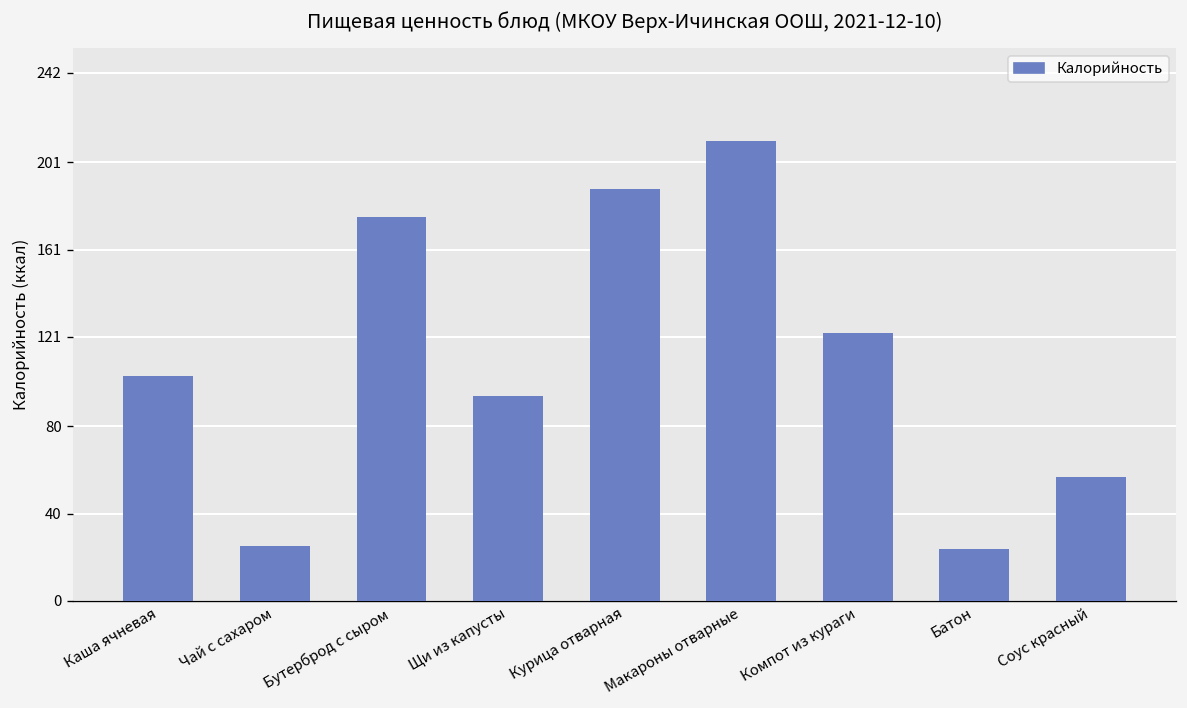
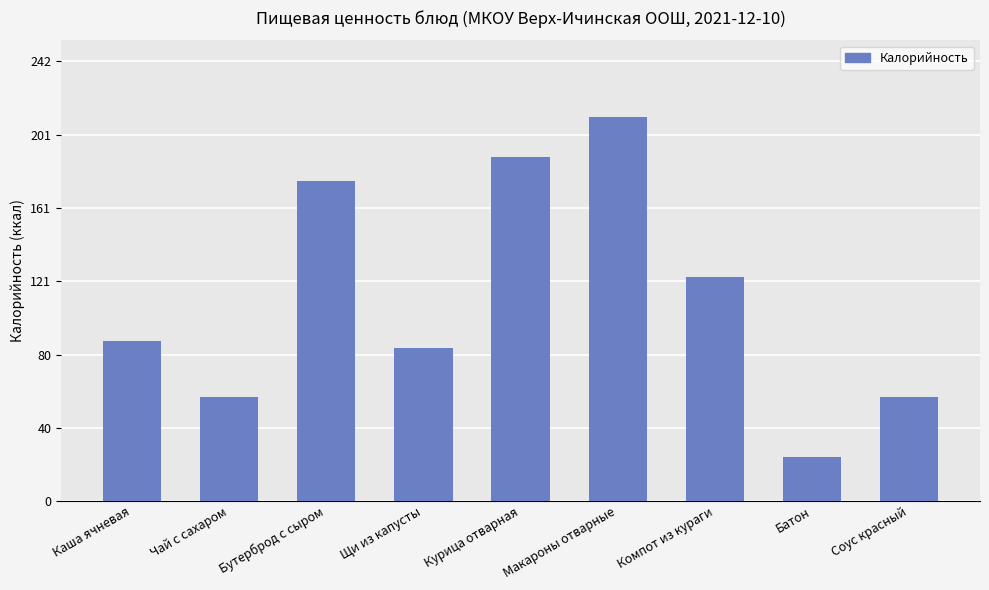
Каша ячневая: 103 -> 88
Чай с сахаром: 25 -> 57
Щи из капусты: 94 -> 84
